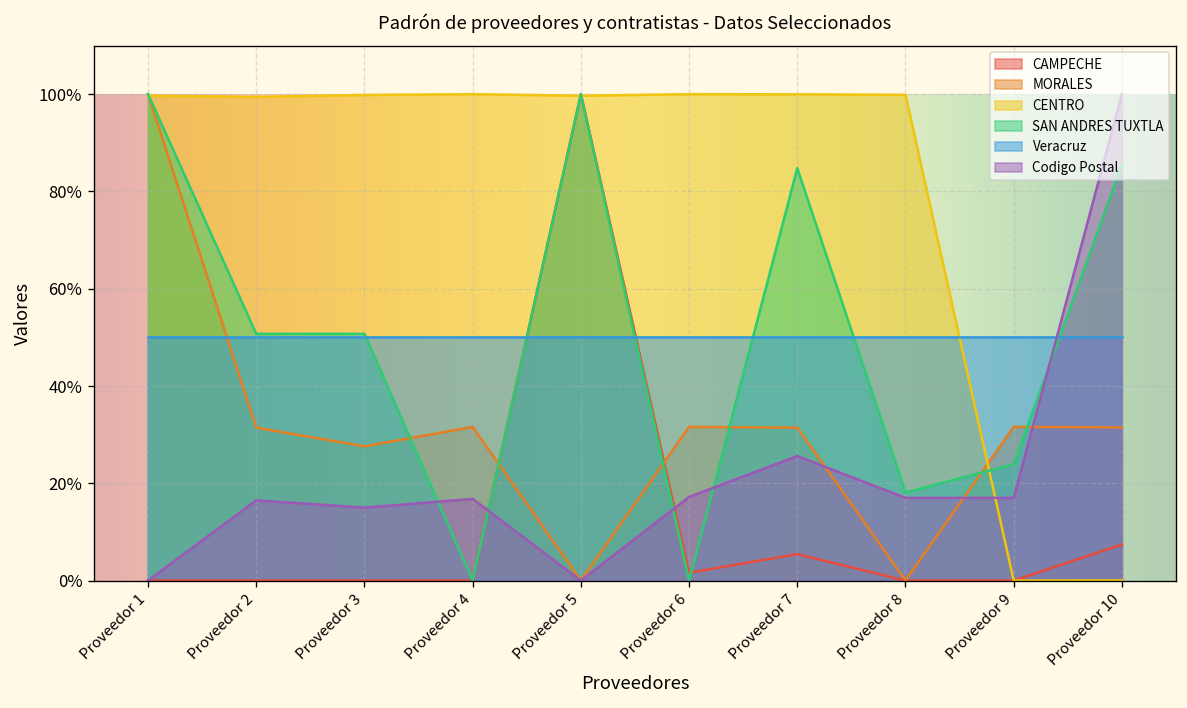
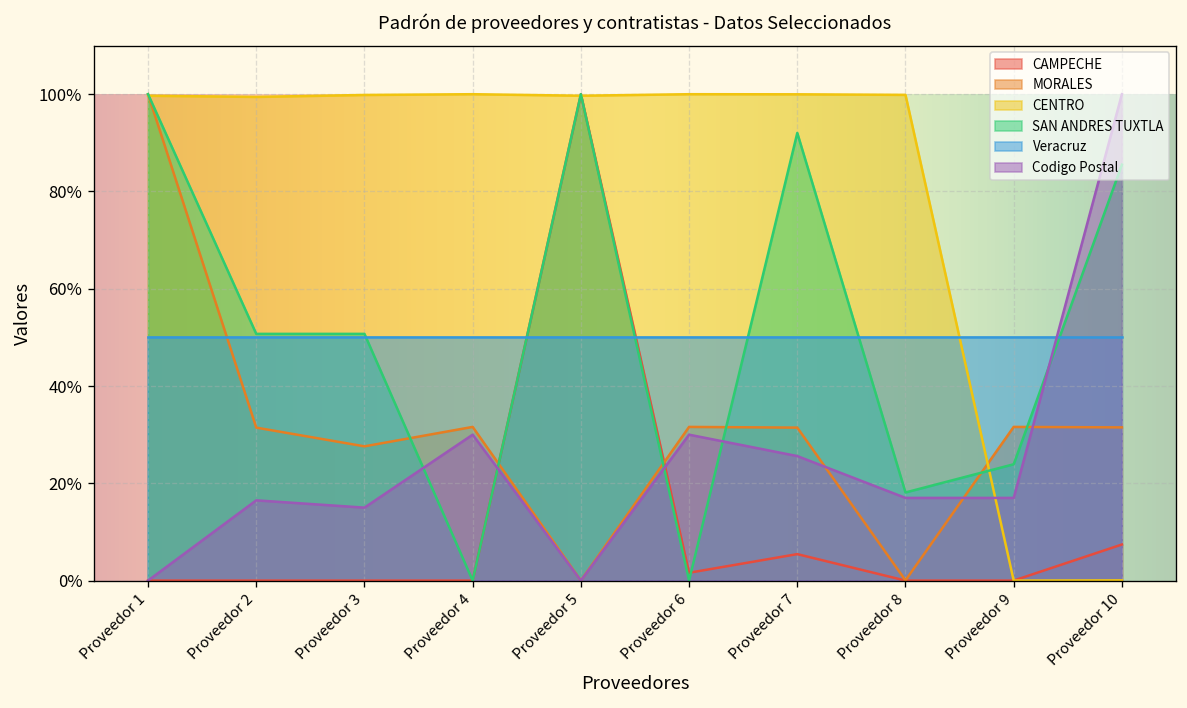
Codigo Postal, Proveedor 4: 17% -> 30%
Codigo Postal, Proveedor 6: 17% -> 30%
SAN ANDRES TUXTLA, Proveedor 7: 85% -> 92%
